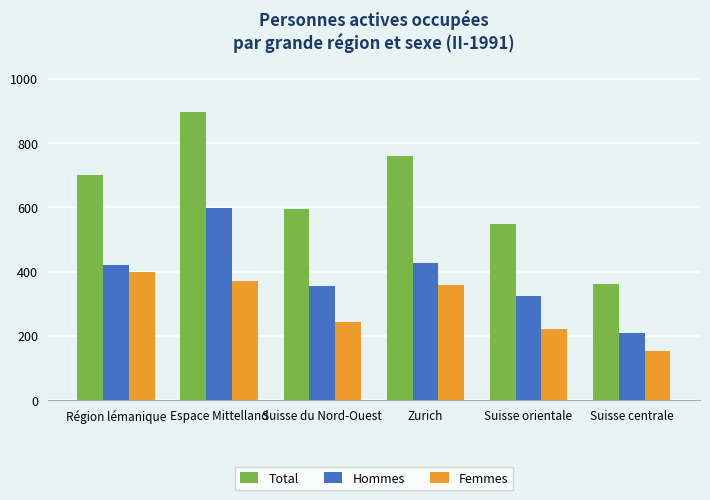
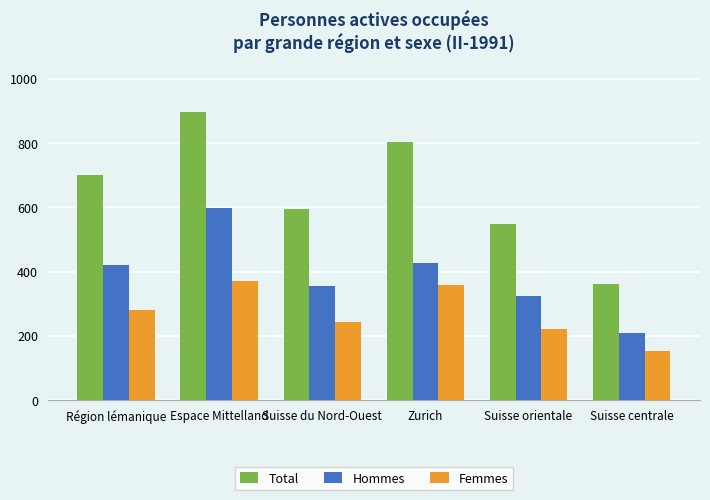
Femmes, Région lémanique: 400 -> 280
Total, Zurich: 760 -> 800
